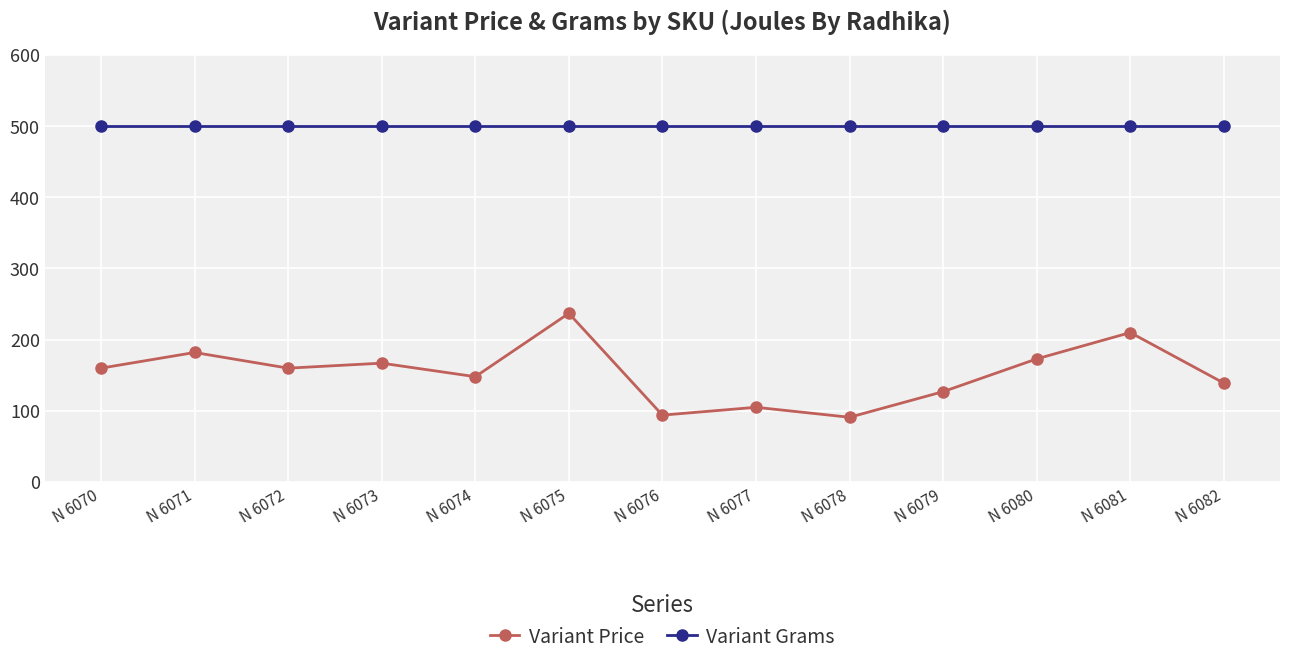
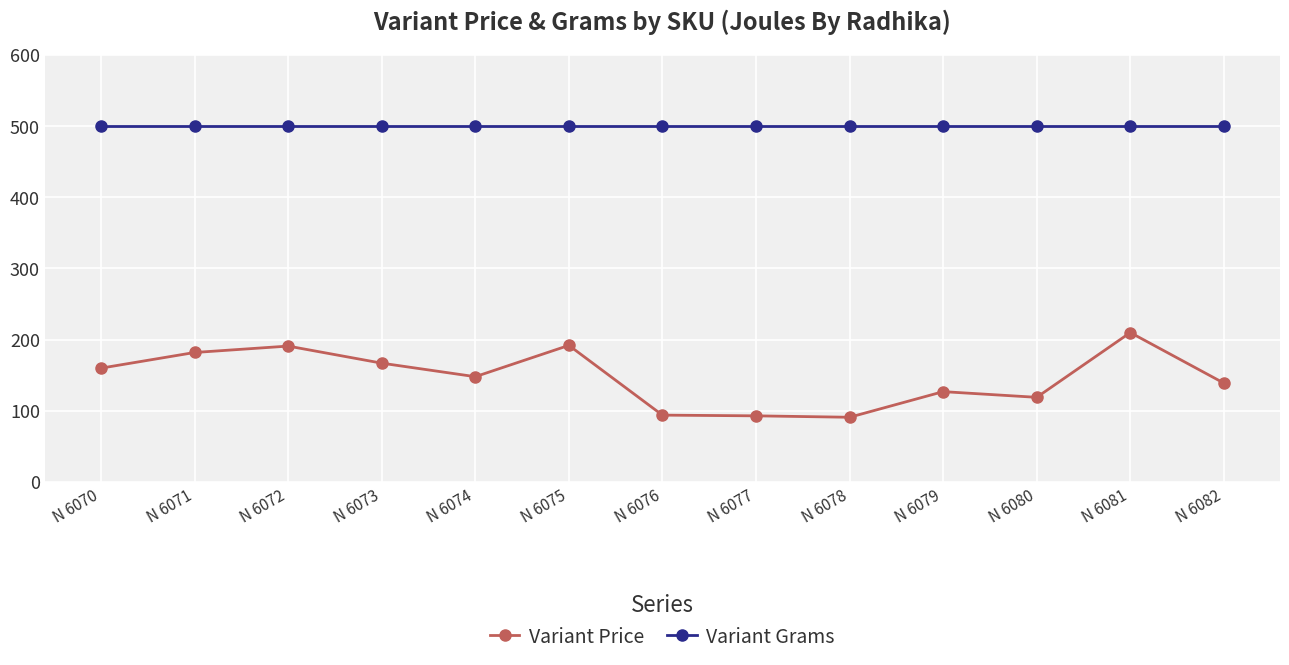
Variant Price, N 6072: 160 -> 190
Variant Price, N 6075: 240 -> 190
Variant Price, N 6077: 110 -> 90
Variant Price, N 6080: 170 -> 120
